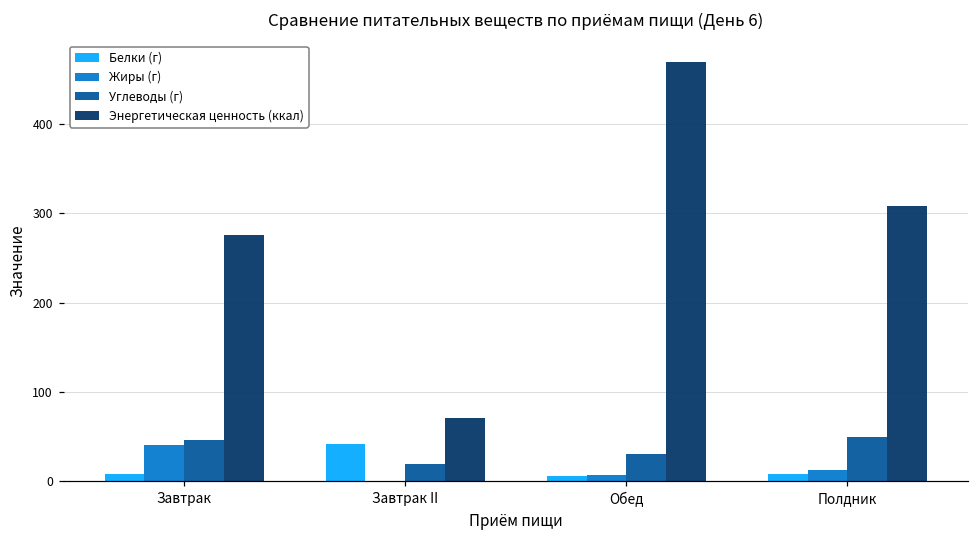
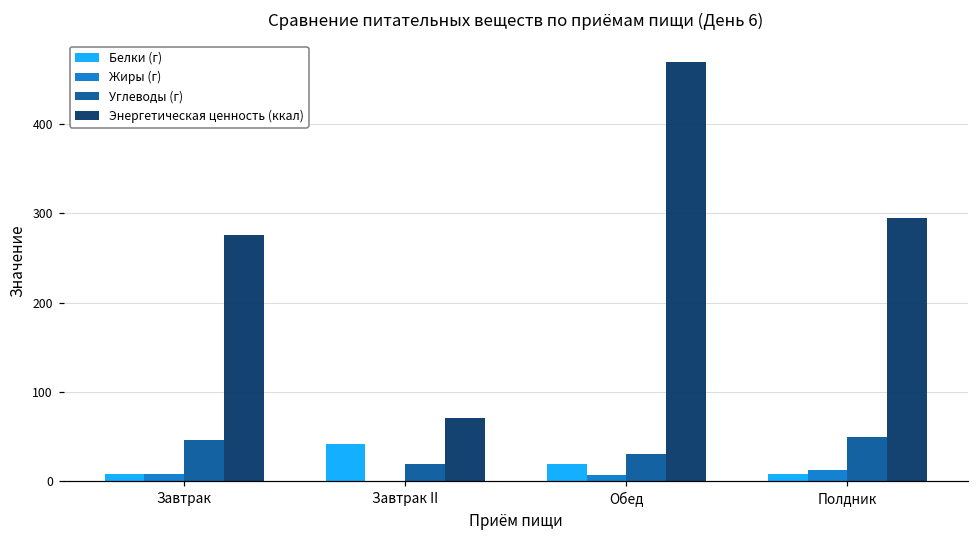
Жиры (г), Завтрак: 40 -> 10
Белки (г), Обед: 10 -> 20
Энергетическая ценность (ккал), Полдник: 310 -> 290
